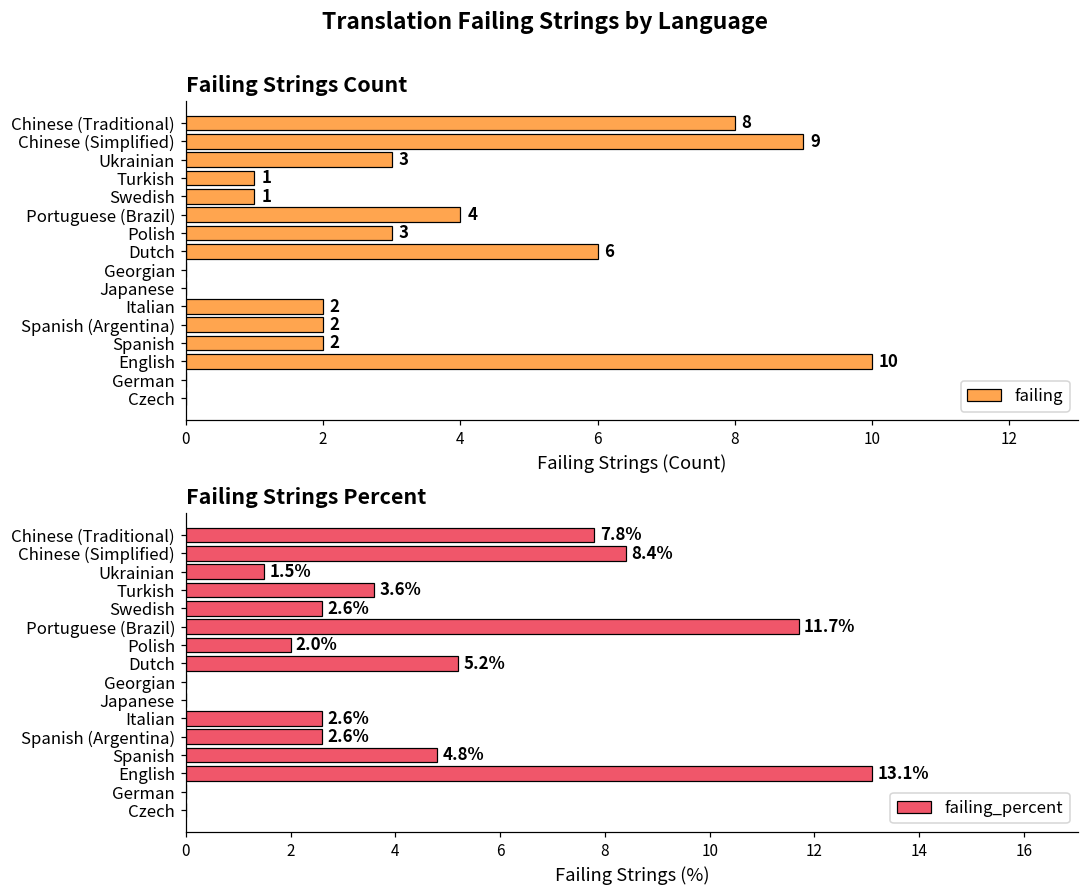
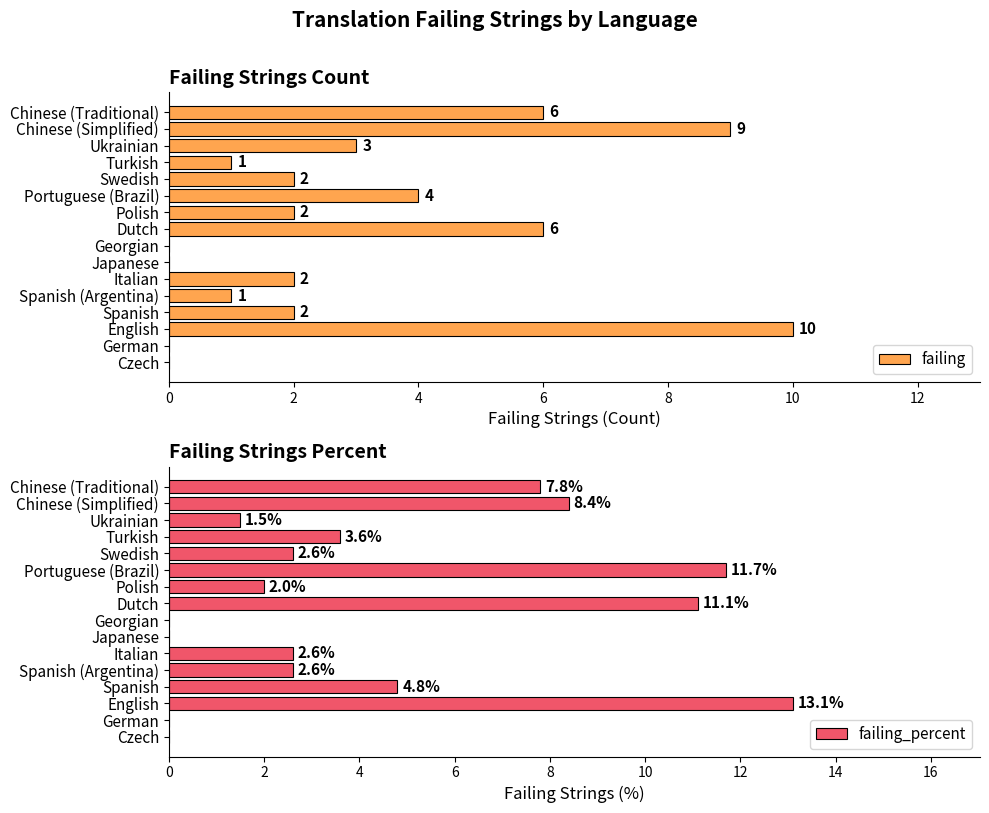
Failing Strings Count, Chinese (Traditional): 8 -> 6
Failing Strings Count, Swedish: 1 -> 2
Failing Strings Count, Polish: 3 -> 2
Failing Strings Count, Spanish (Argentina): 2 -> 1
Failing Strings Percent, Dutch: 5.2% -> 11.1%
